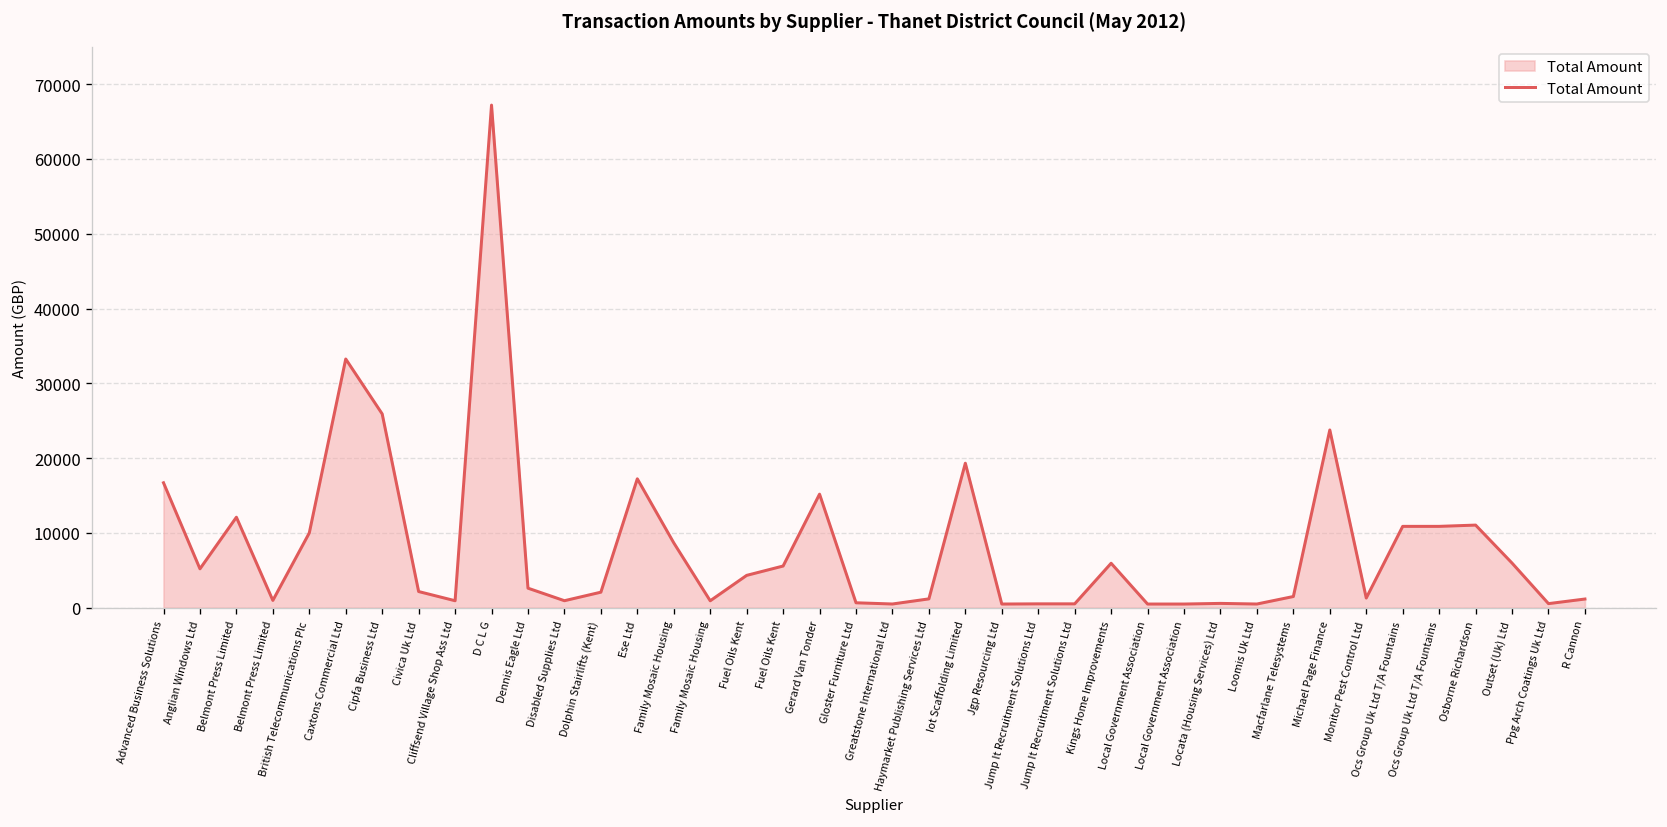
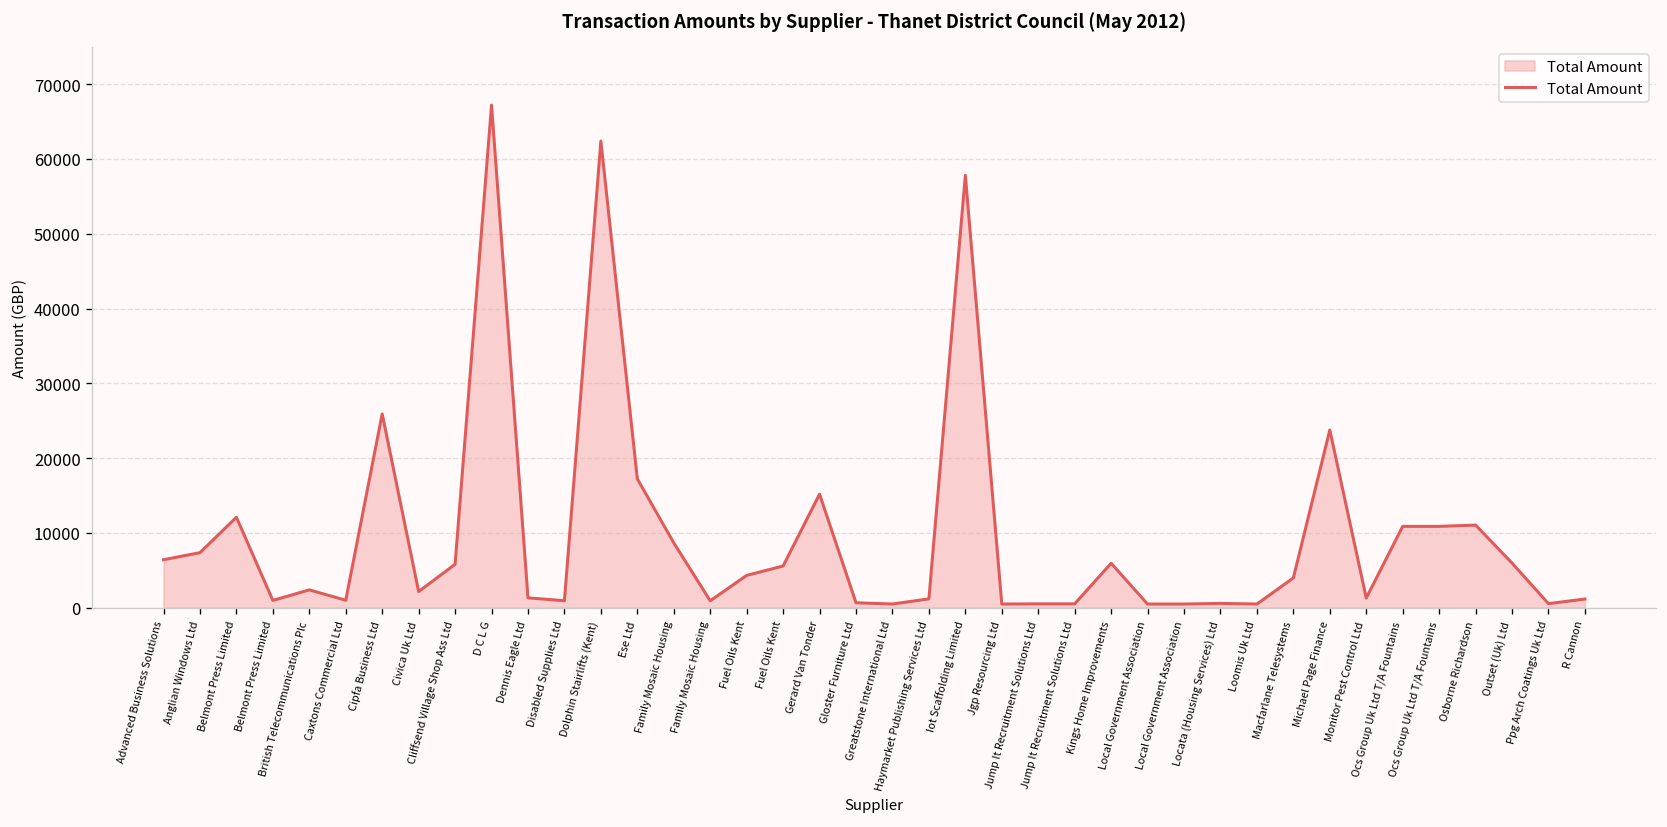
Advanced Business Solutions: 17000 -> 6000
Anglian Windows Ltd: 5000 -> 7000
British Telecommunications Plc: 10000 -> 2000
Caxtons Commercial Ltd: 33000 -> 1000
Cliffsend Village Shop Ass Ltd: 1000 -> 6000
Dennis Eagle Ltd: 3000 -> 1000
Dolphin Stairlifts (Kent): 2000 -> 62000
Iot Scaffolding Limited: 19000 -> 58000
Macfarlane Telesystems: 2000 -> 4000
